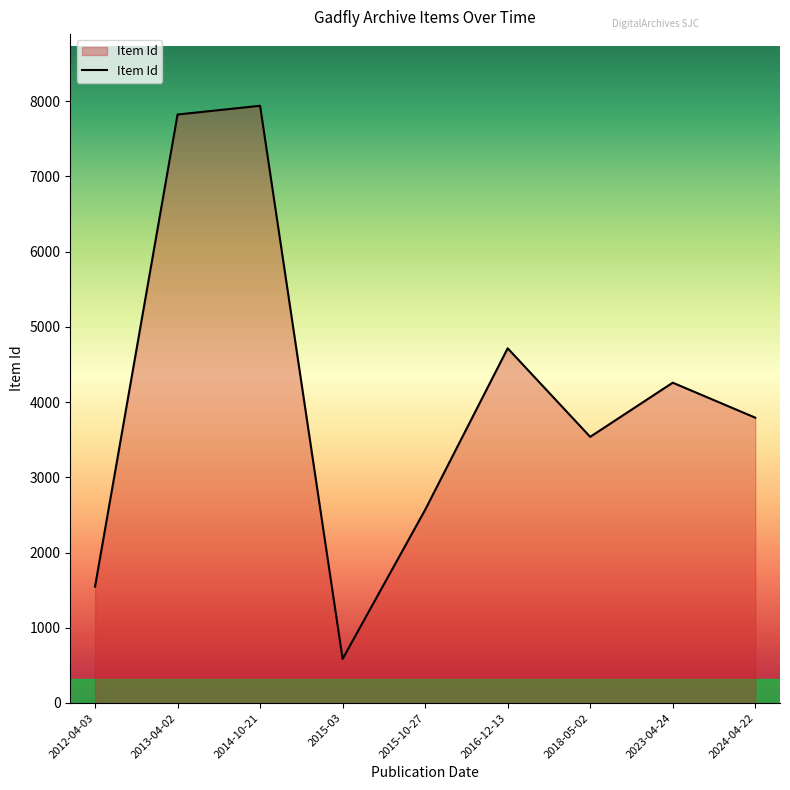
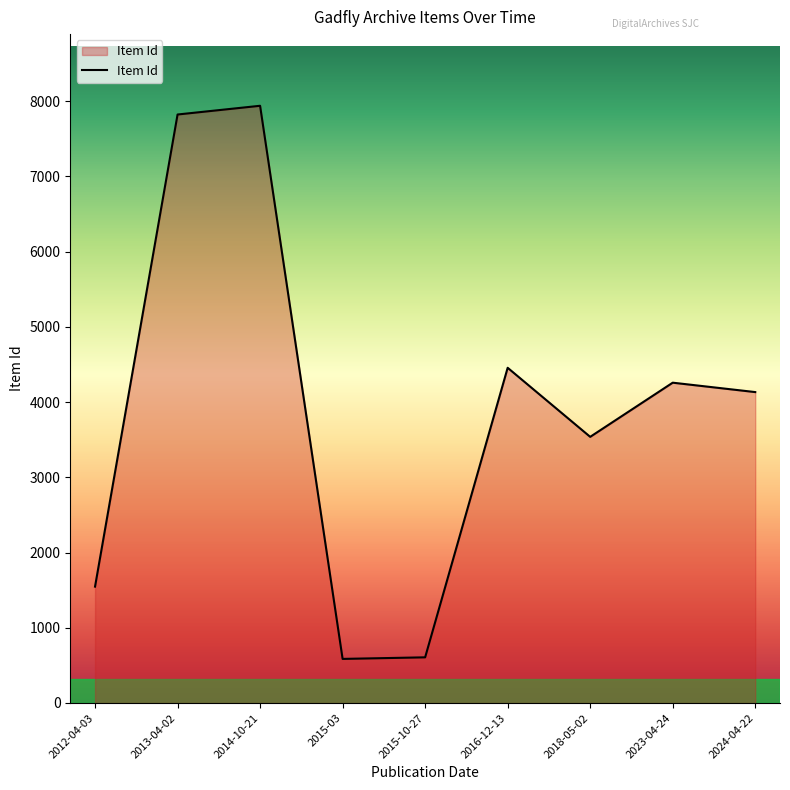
2015-10-27: 2600 -> 600
2016-12-13: 4700 -> 4500
2024-04-22: 3800 -> 4100
